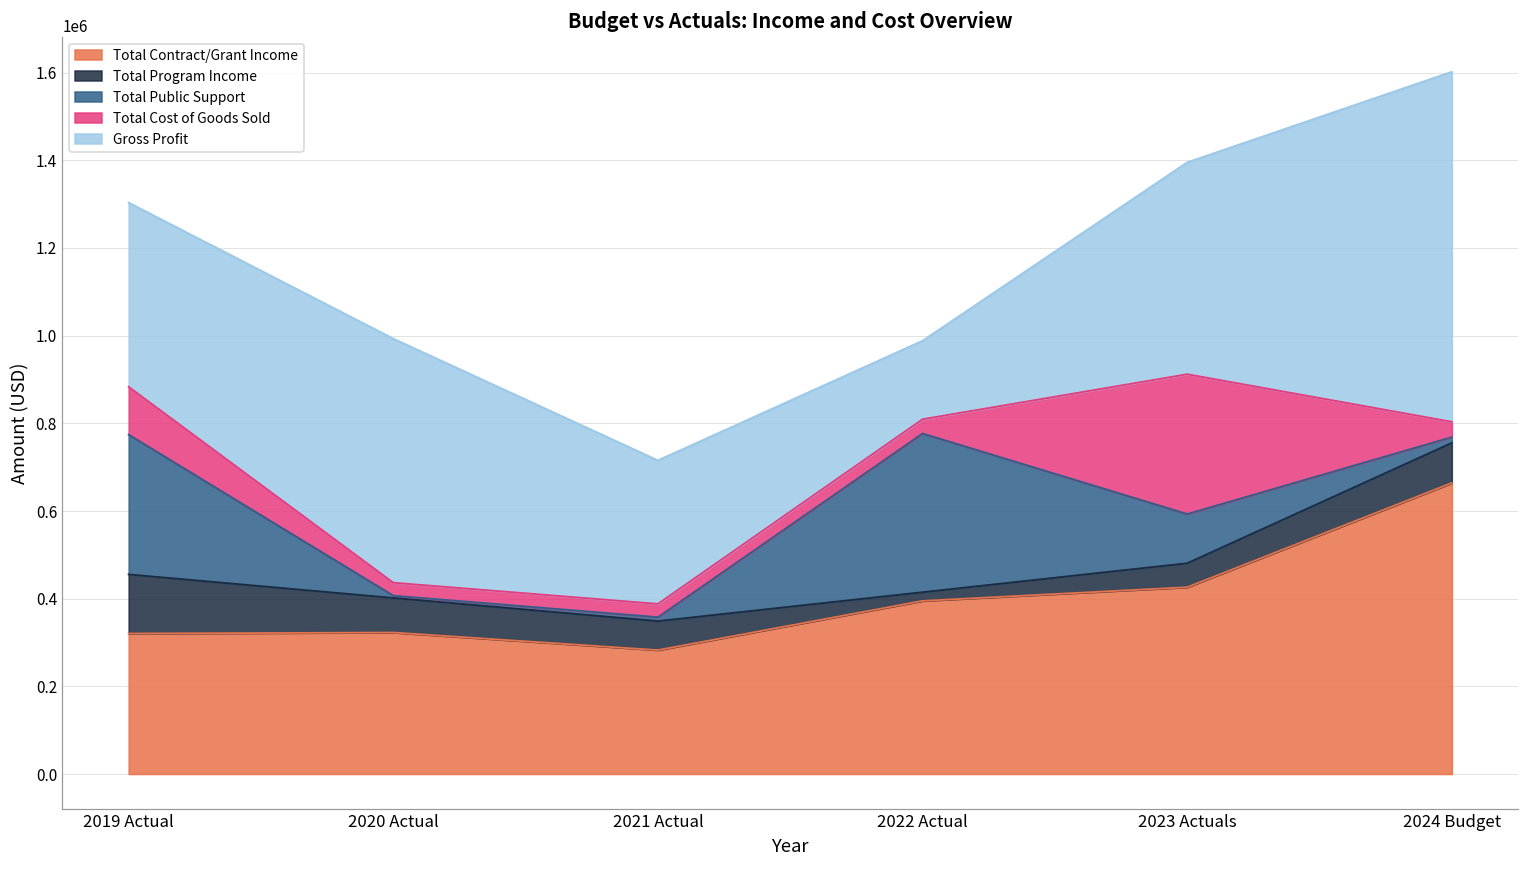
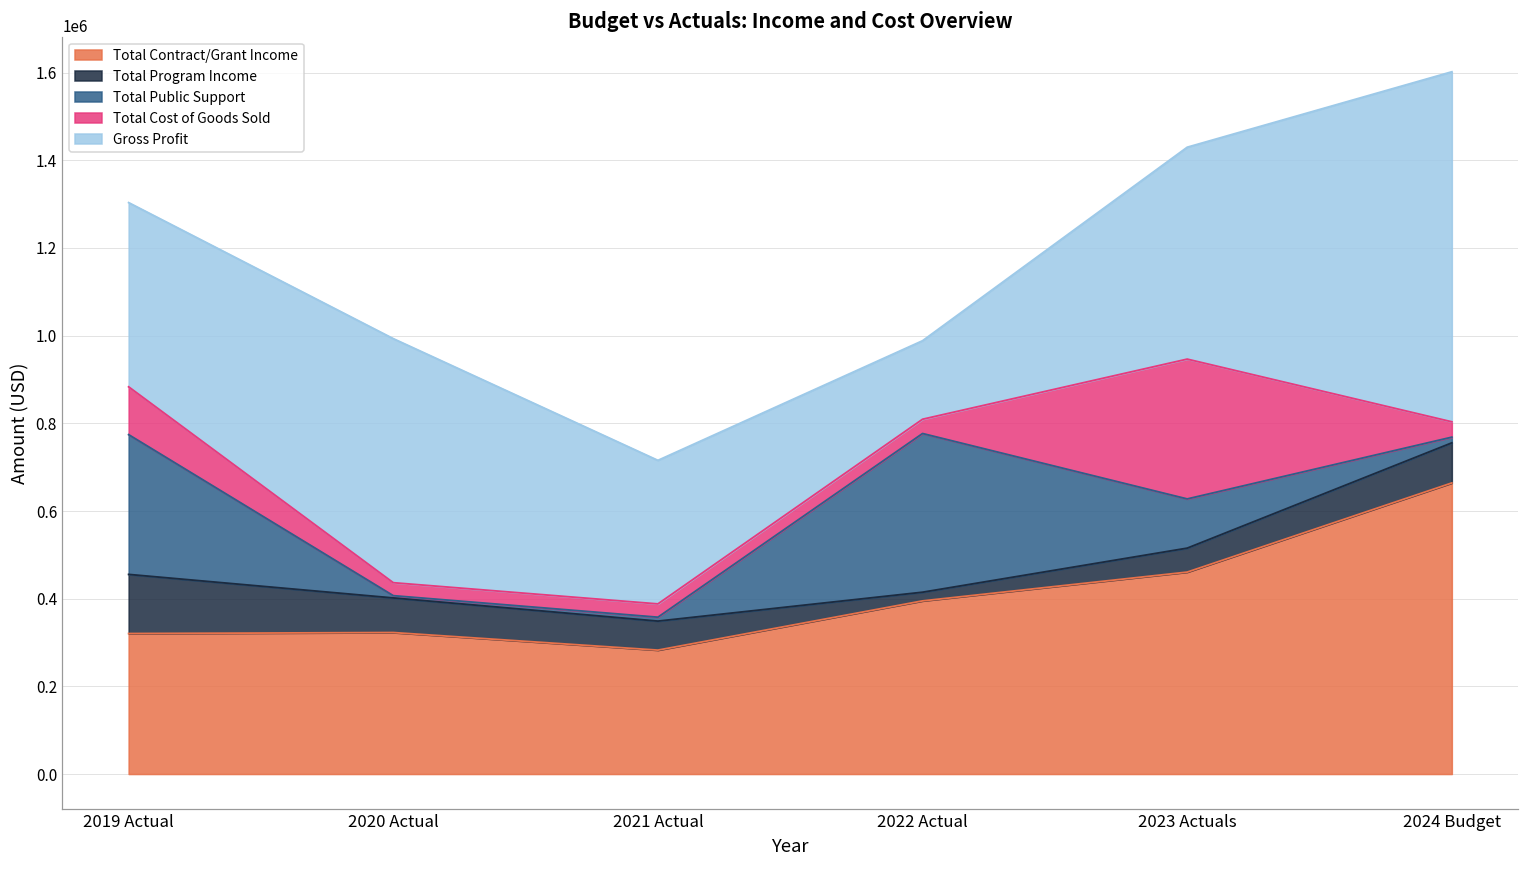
Total Contract/Grant Income, 2023 Actuals: 430000 -> 460000
